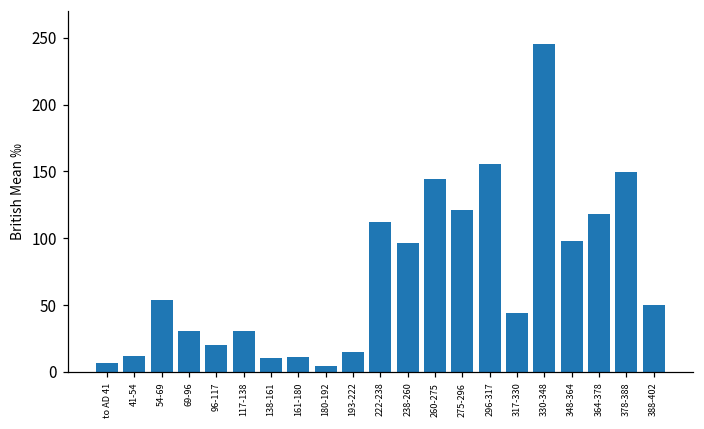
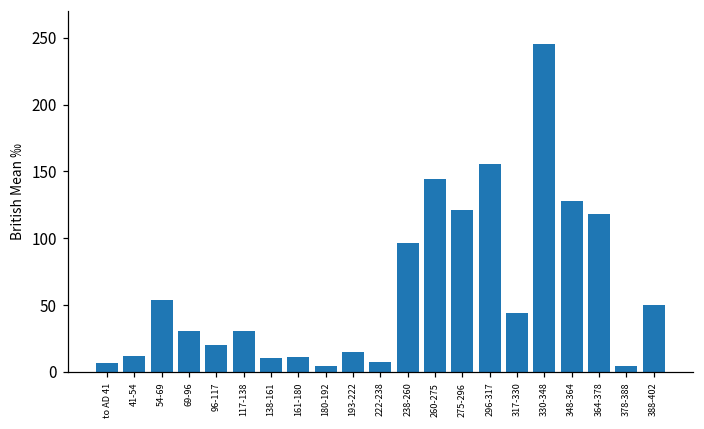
222-238: 112 -> 7
348-364: 98 -> 128
378-388: 150 -> 5
